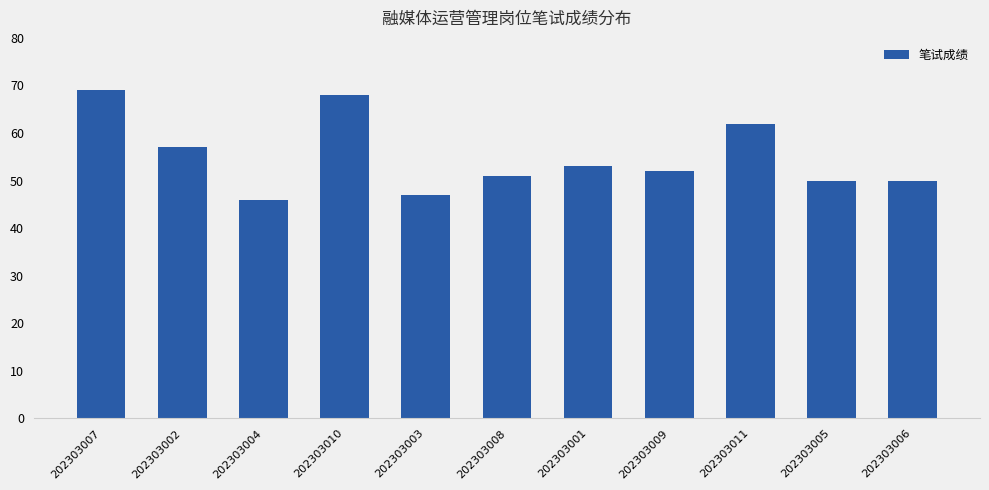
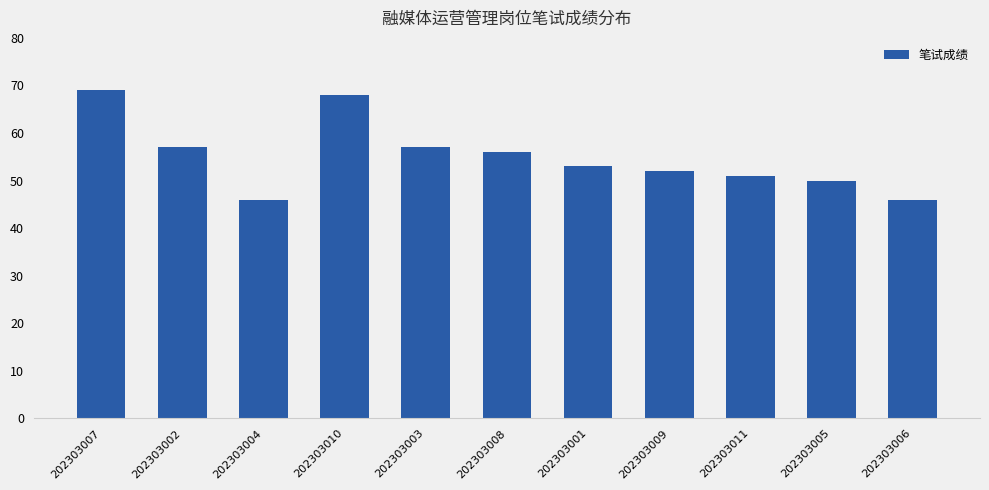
202303003: 47 -> 57
202303008: 51 -> 56
202303011: 62 -> 51
202303006: 50 -> 46
